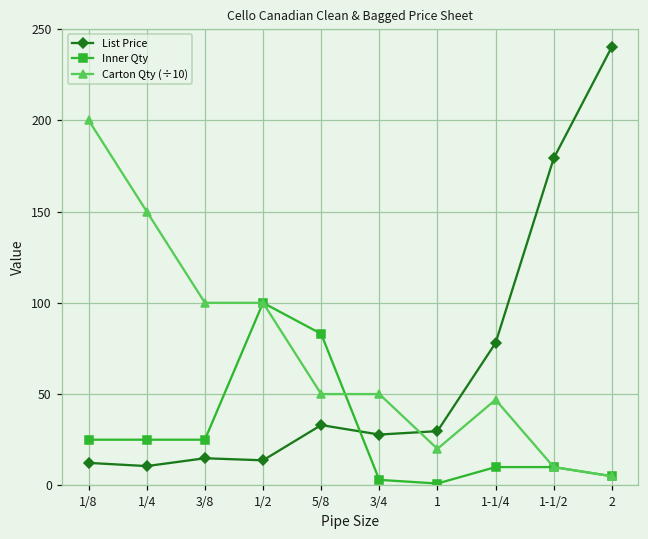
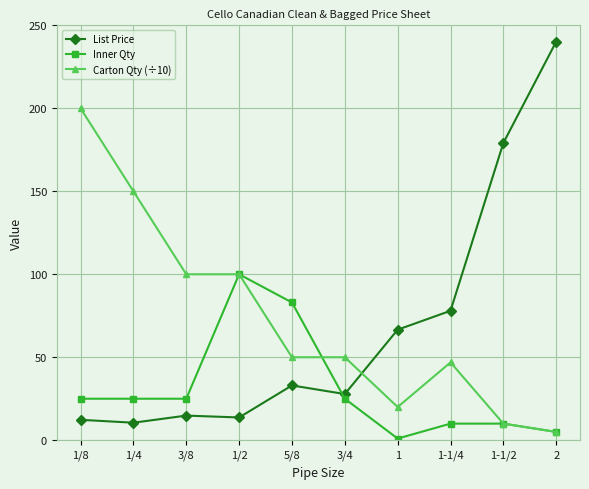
Inner Qty, 3/4: 3 -> 25
List Price, 1: 30 -> 67
